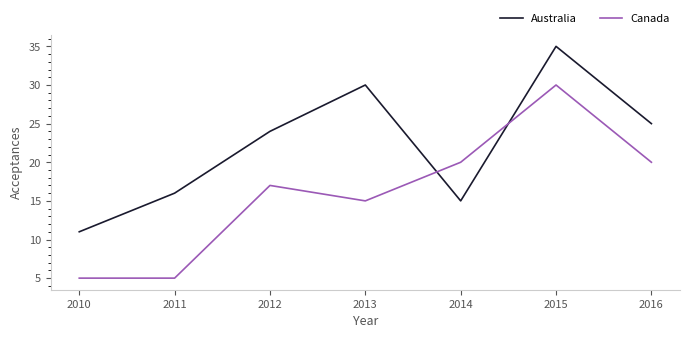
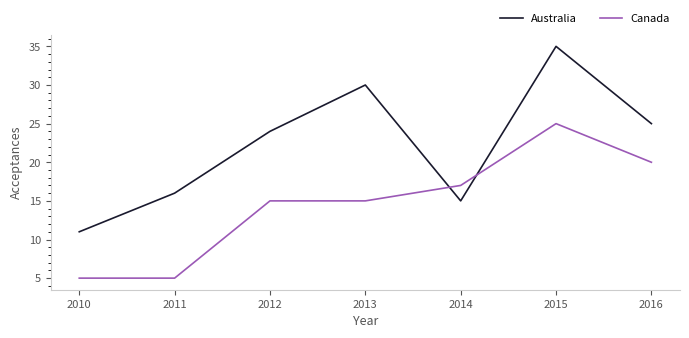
Canada, 2012: 17 -> 15
Canada, 2014: 20 -> 17
Canada, 2015: 30 -> 25
